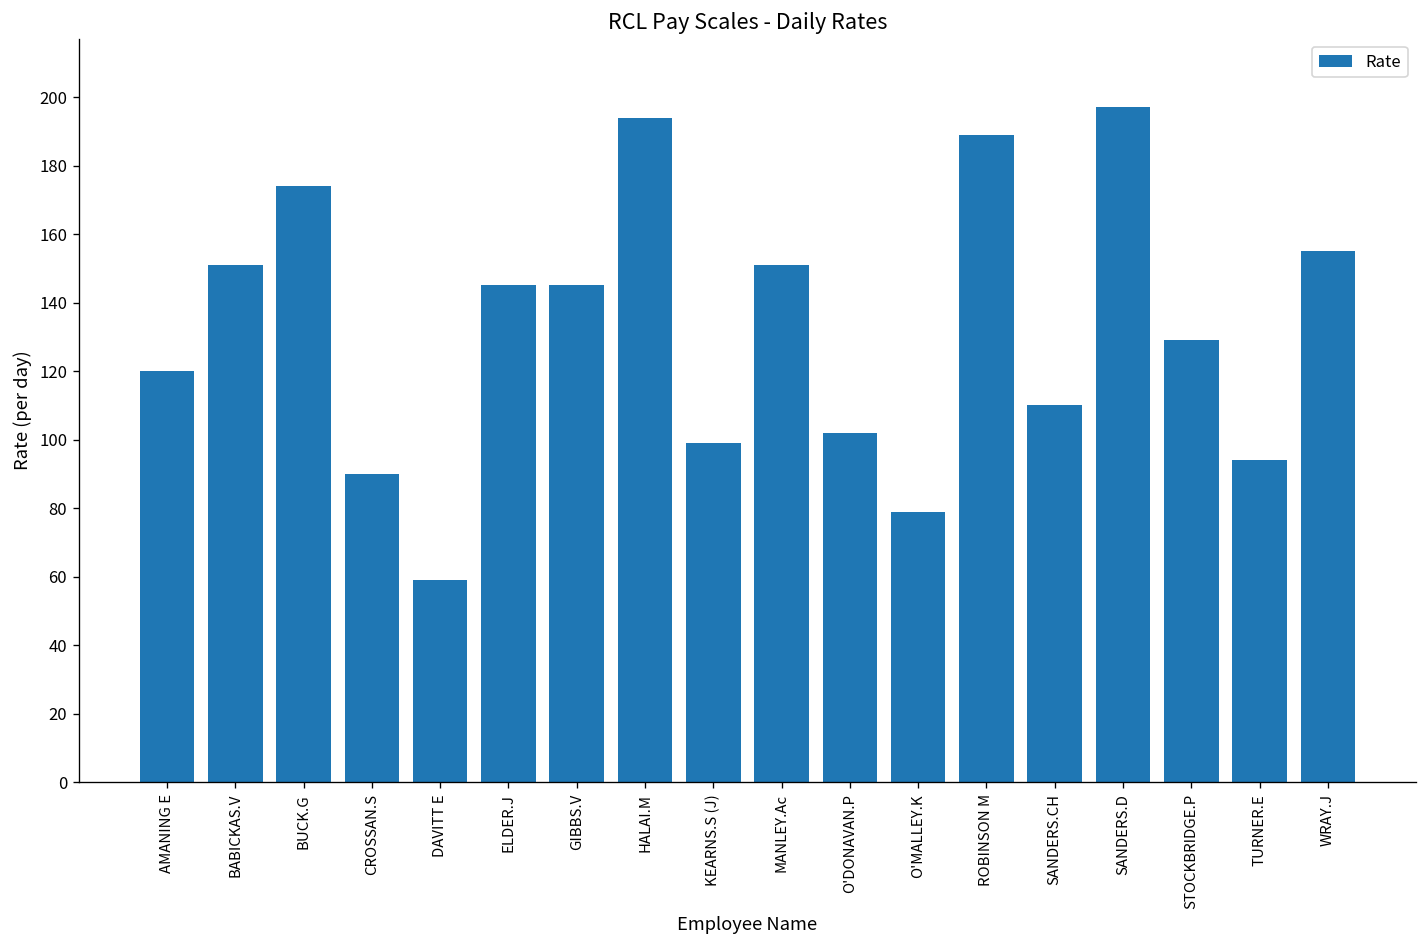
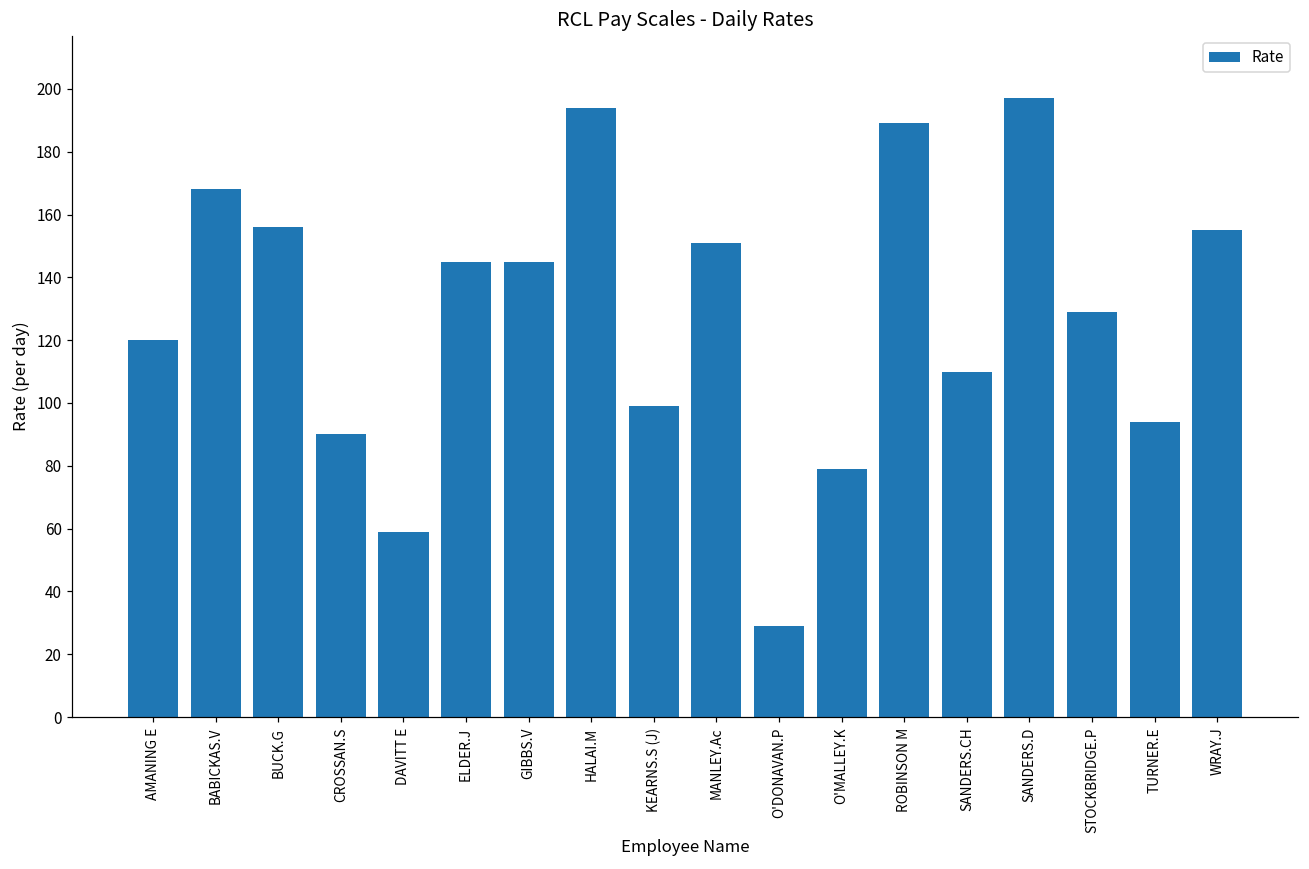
BABICKAS.V: 151 -> 168
BUCK.G: 174 -> 156
O'DONAVAN.P: 102 -> 29
